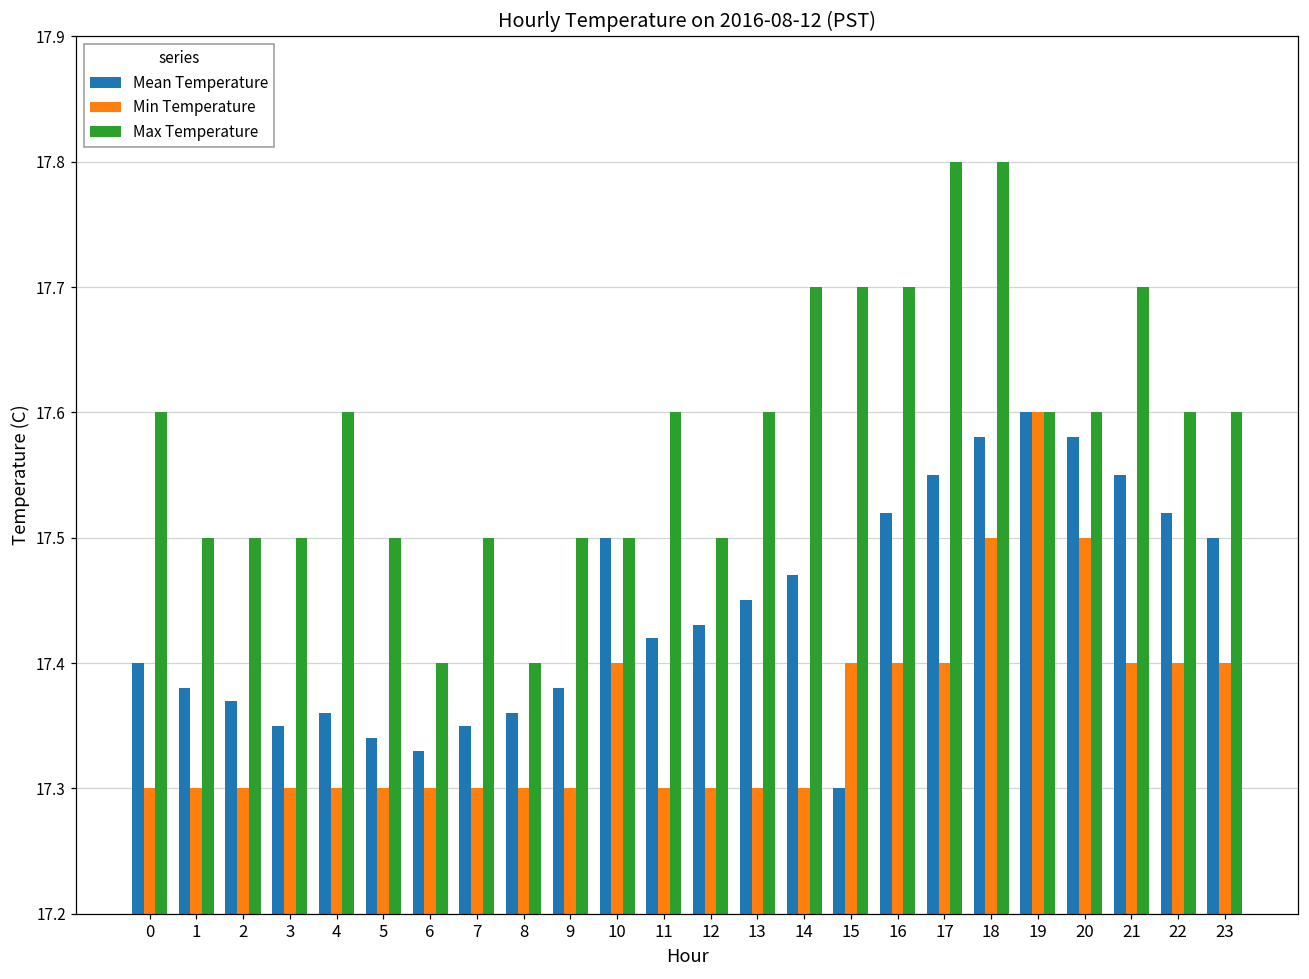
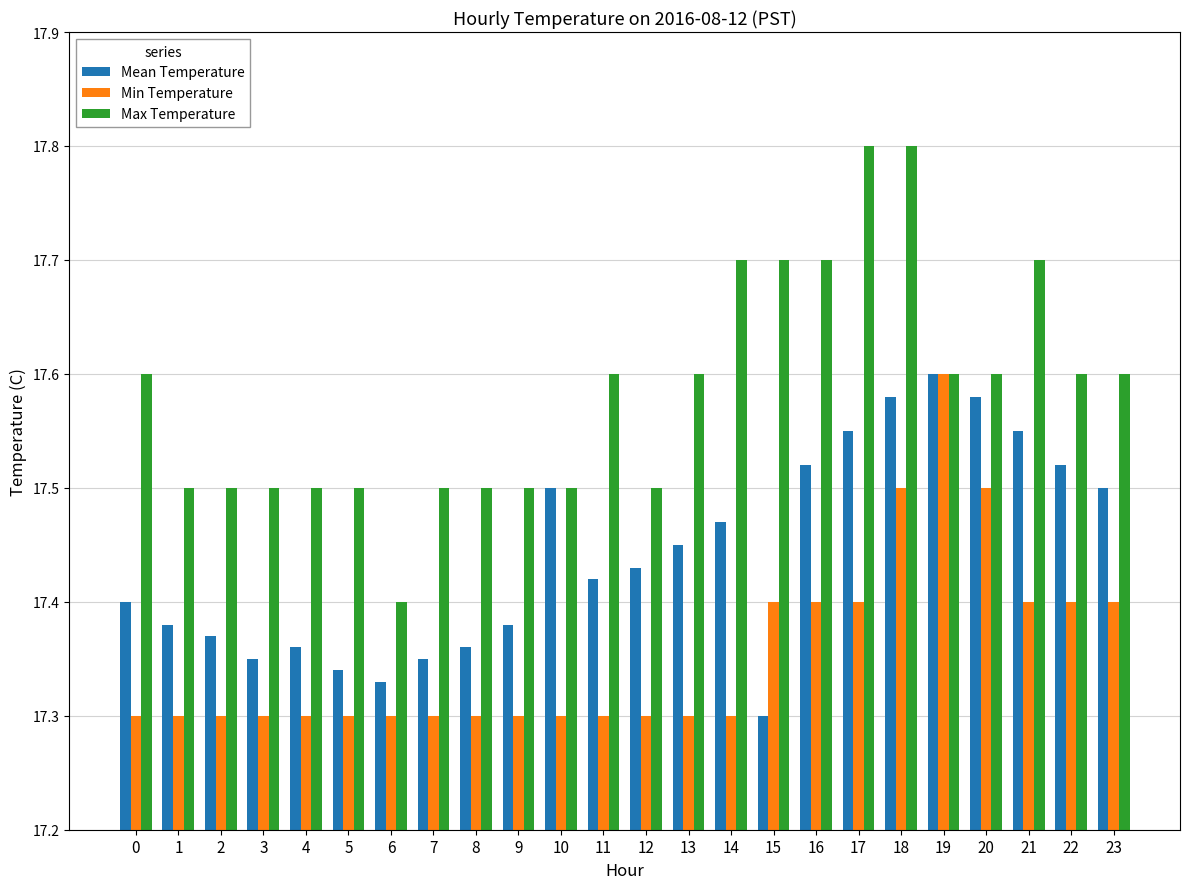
Max Temperature, 4: 17.6 -> 17.5
Max Temperature, 8: 17.4 -> 17.5
Min Temperature, 10: 17.4 -> 17.3
